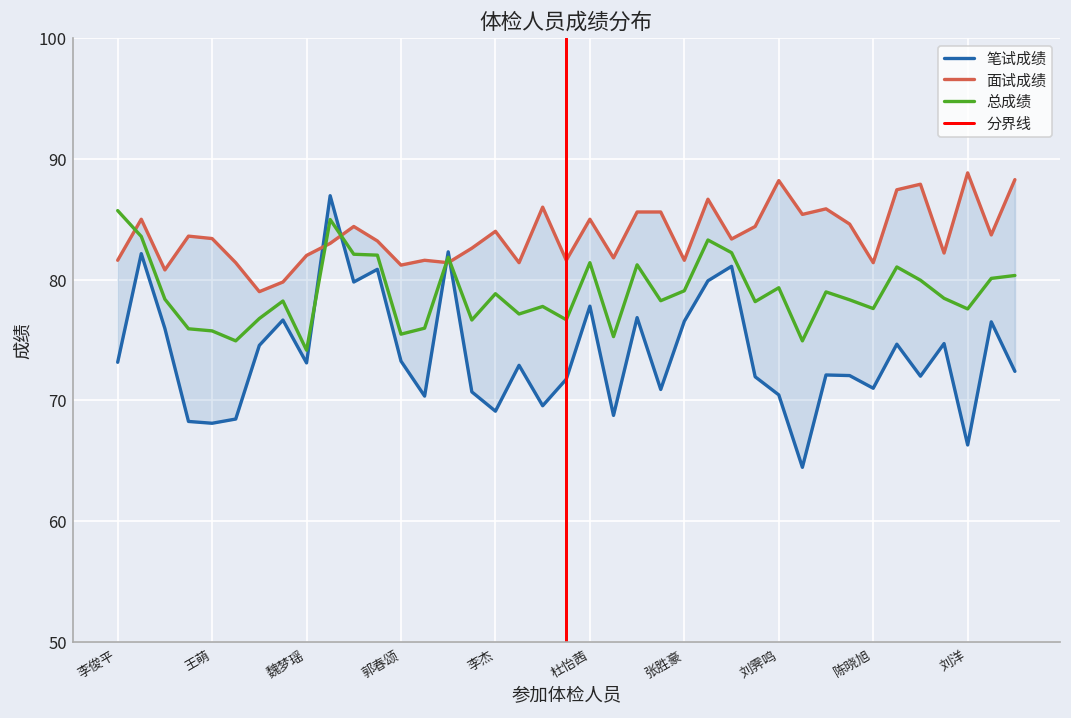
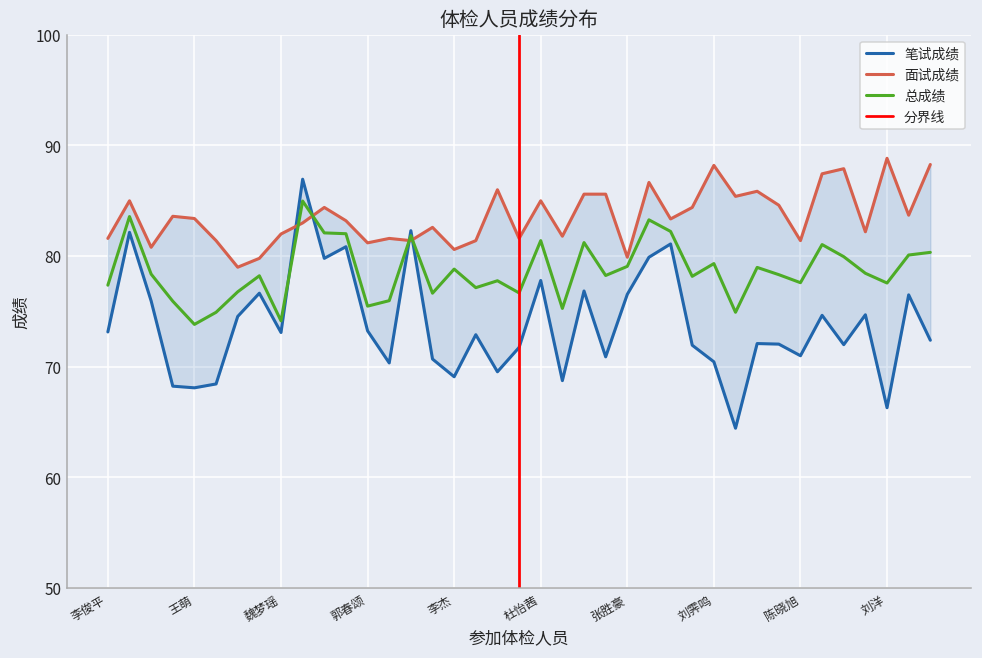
总成绩, 李俊平: 85.7 -> 77.4
总成绩, 王萌: 75.8 -> 73.8
面试成绩, 李杰: 84.0 -> 80.6
面试成绩, 张胜豪: 81.6 -> 79.9
